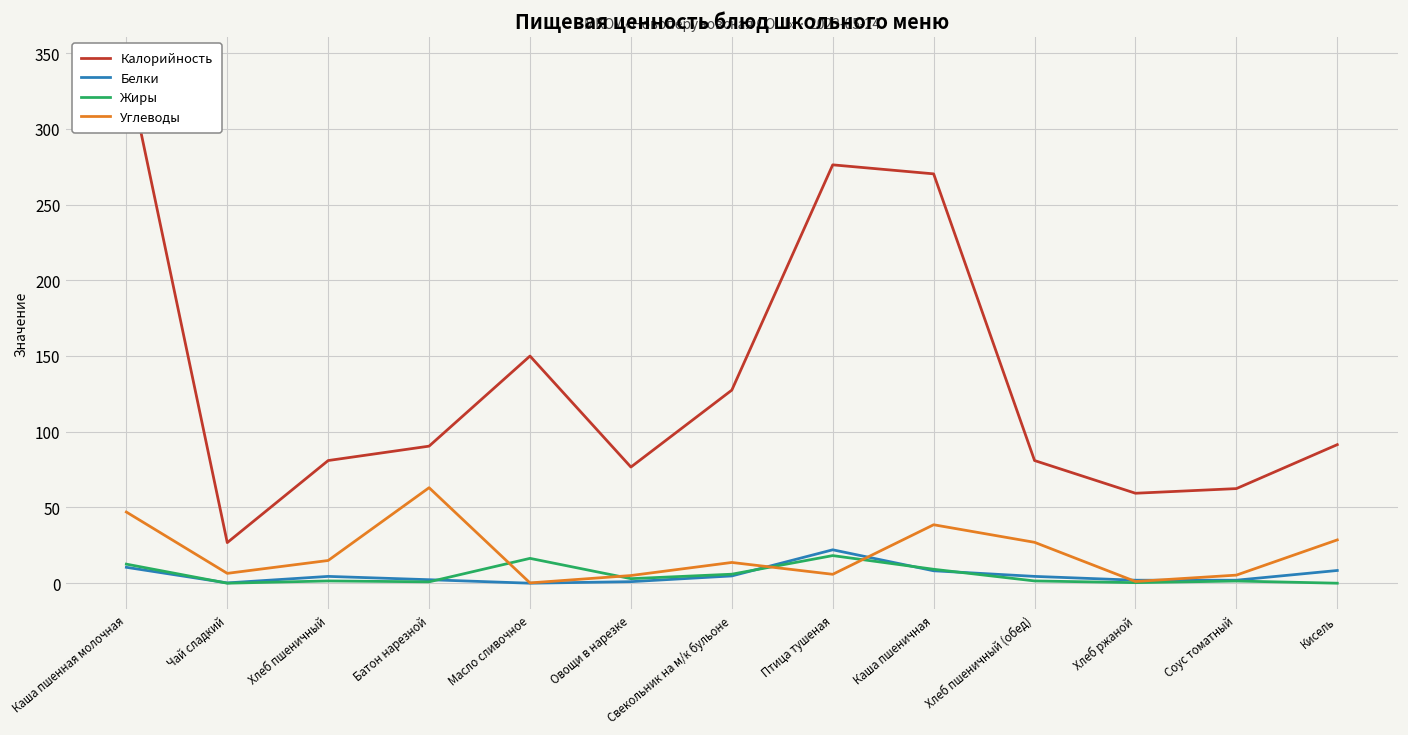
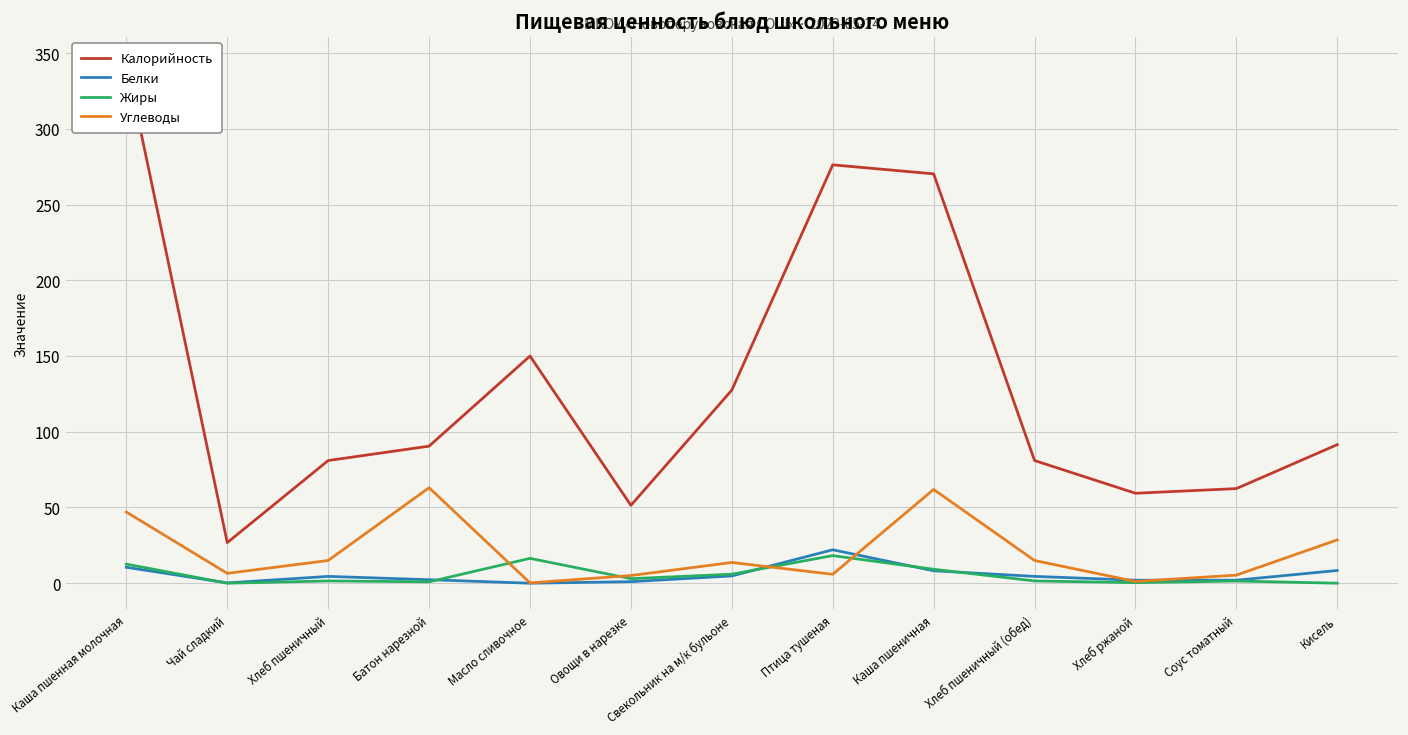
Калорийность, Овощи в нарезке: 77 -> 51
Углеводы, Каша пшеничная: 39 -> 62
Углеводы, Хлеб пшеничный (обед): 27 -> 15
